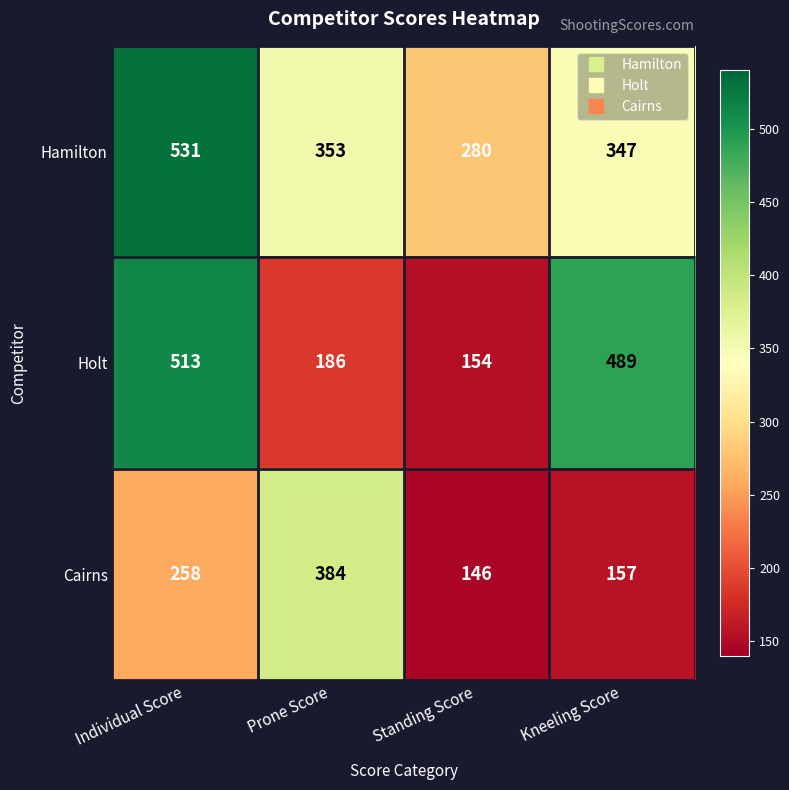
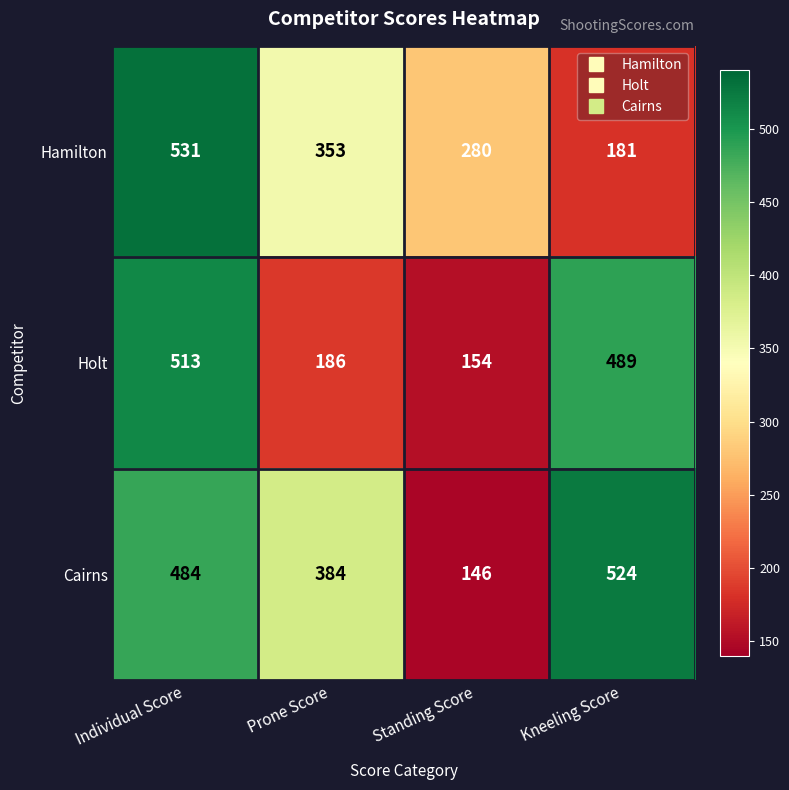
Hamilton, Kneeling Score: 347 -> 181
Cairns, Individual Score: 258 -> 484
Cairns, Kneeling Score: 157 -> 524
